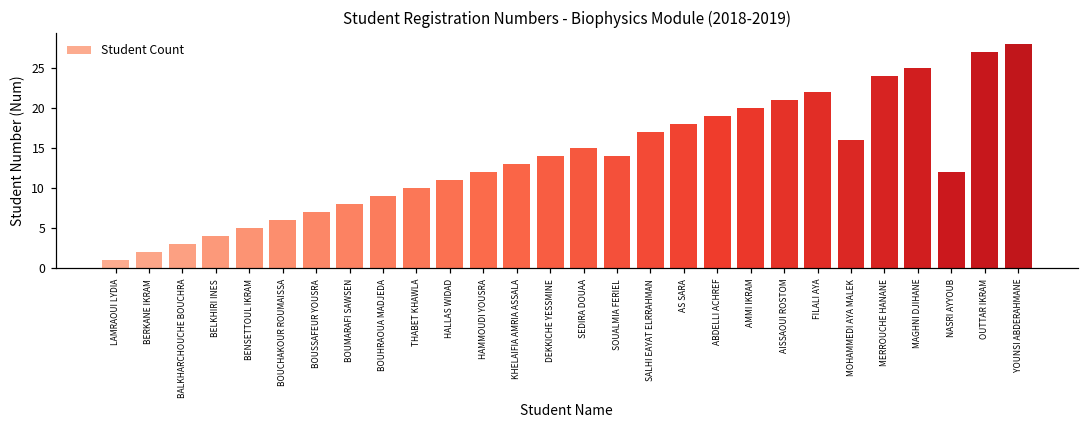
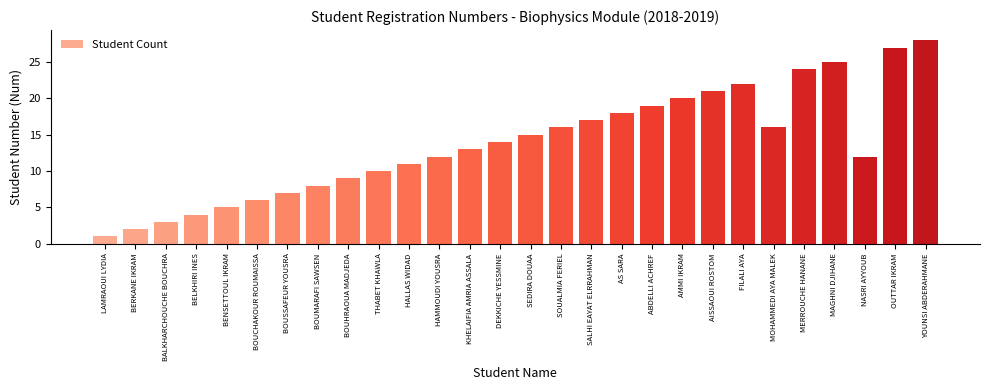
SOUALMIA FERIEL: 14 -> 16
